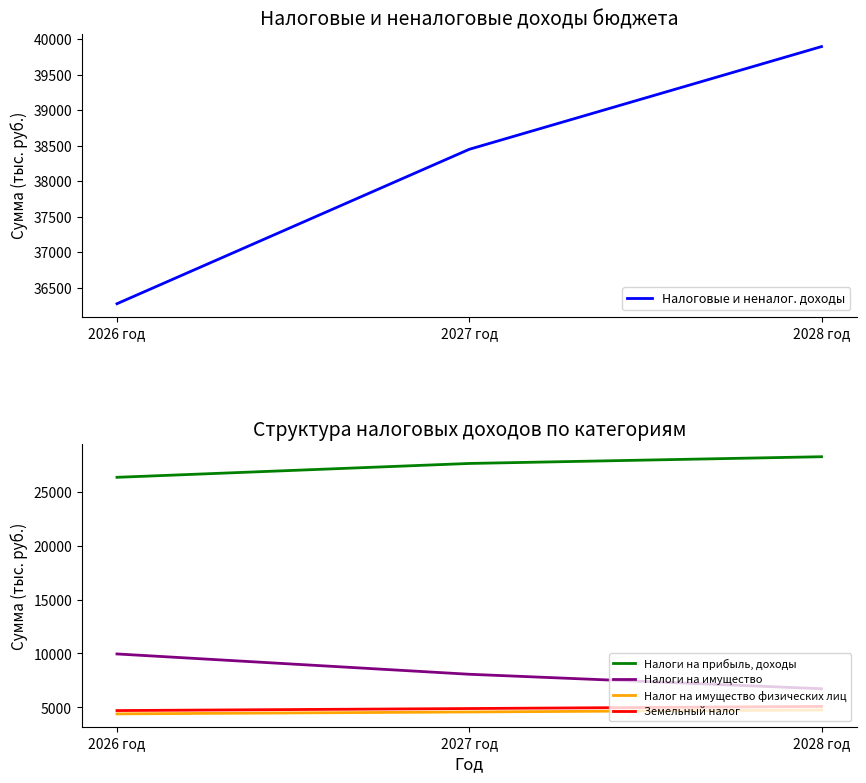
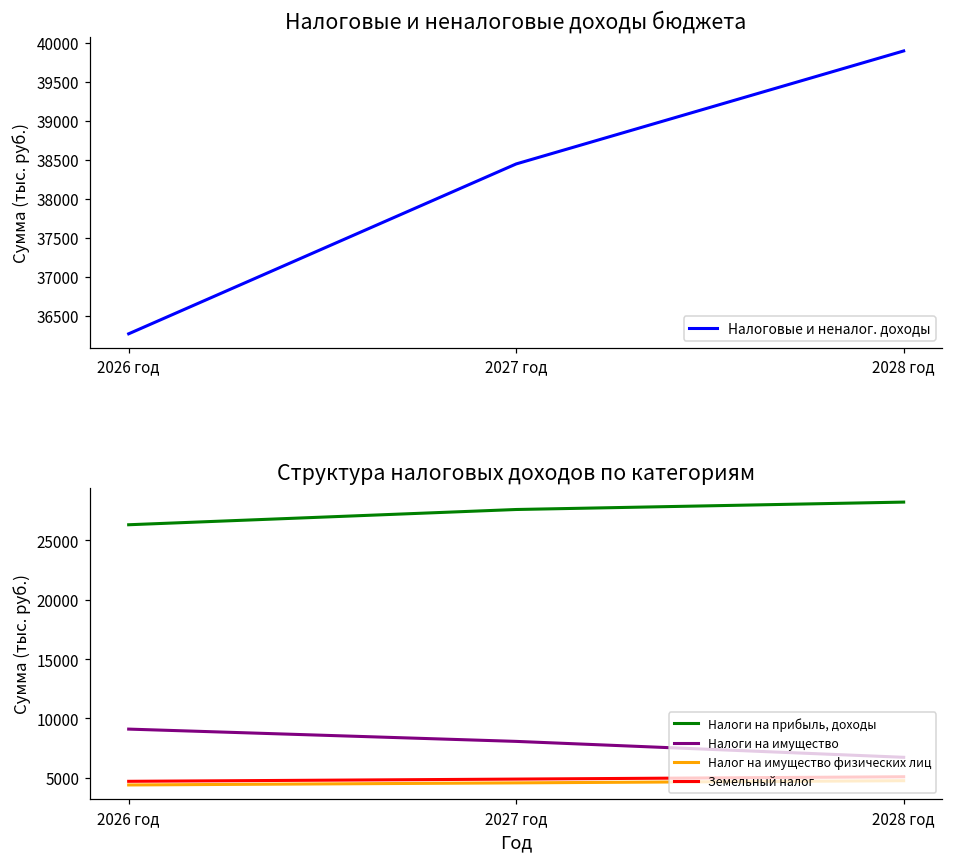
Структура налоговых доходов по категориям, Налоги на имущество, 2026 год: 10000 -> 9100
